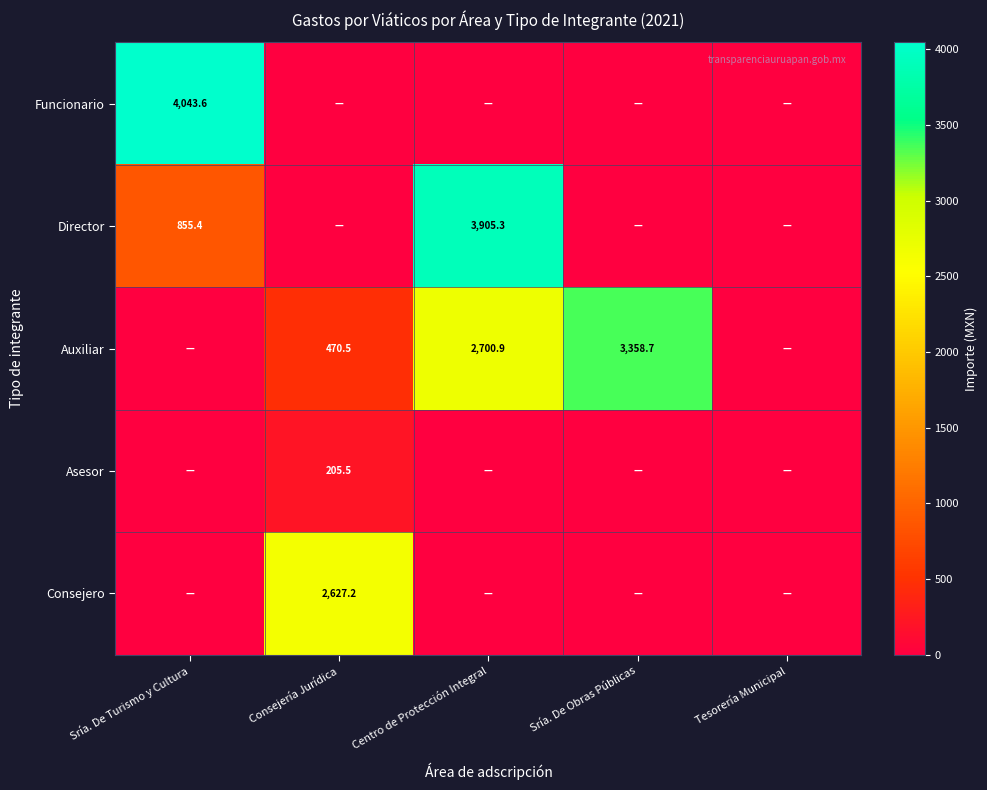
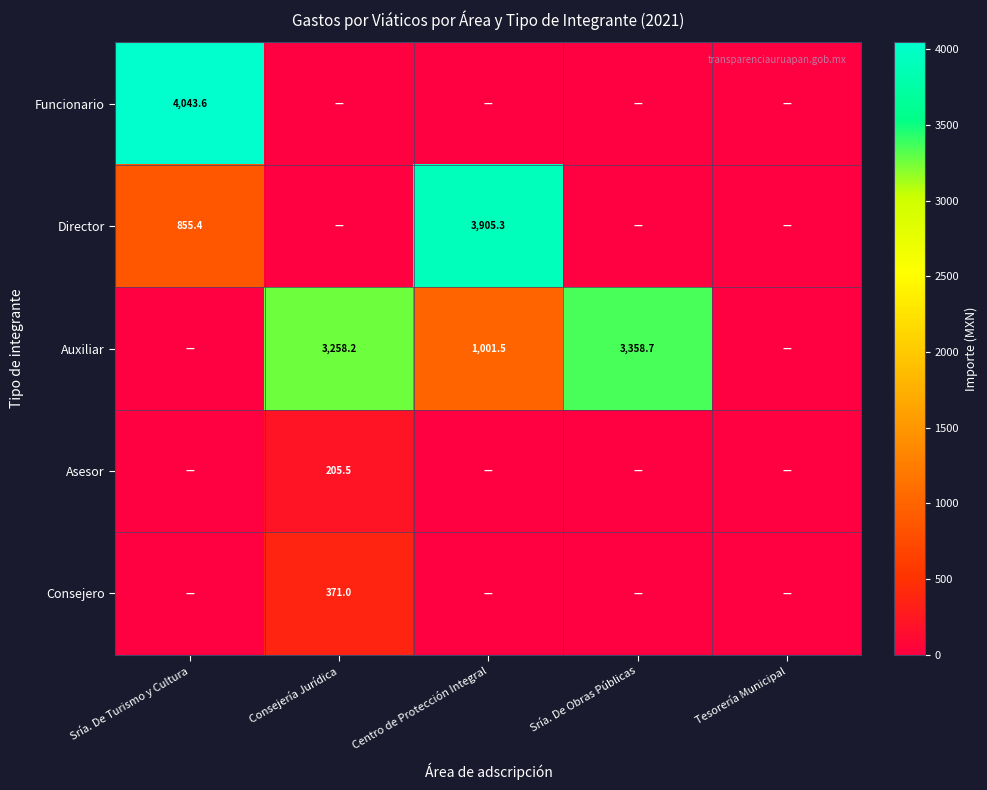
Auxiliar, Consejería Jurídica: 470.5 -> 3,258.2
Auxiliar, Centro de Protección Integral: 2,700.9 -> 1,001.5
Consejero, Consejería Jurídica: 2,627.2 -> 371.0
